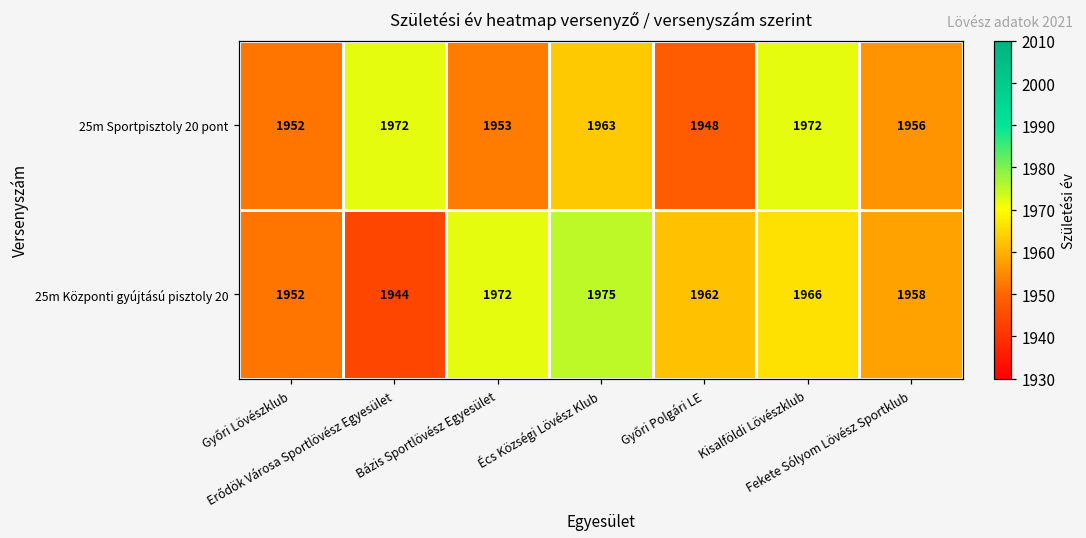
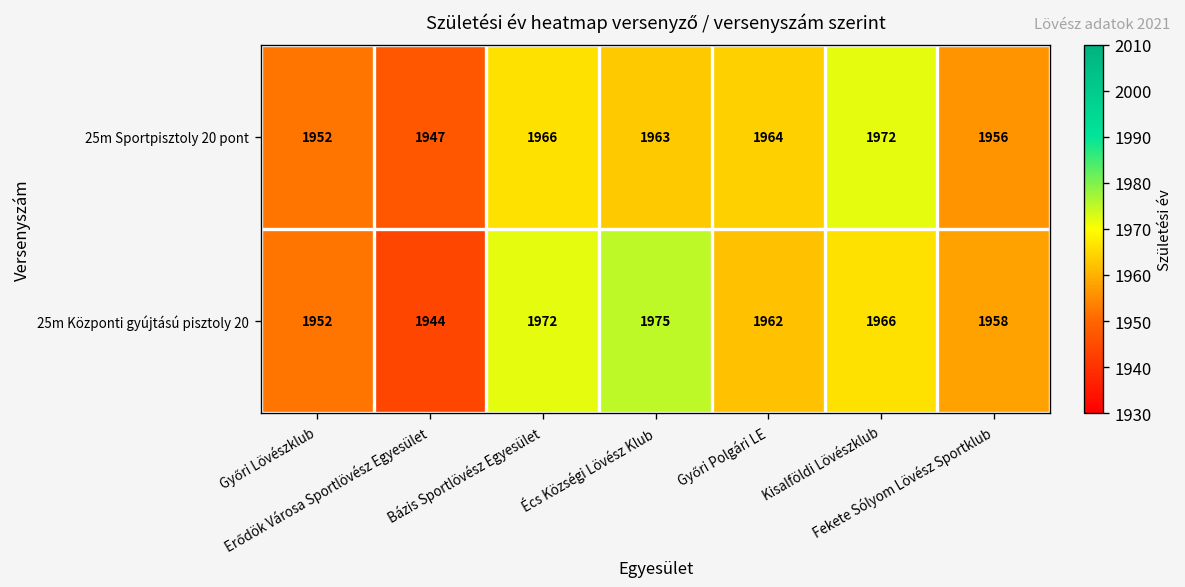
25m Sportpisztoly 20 pont, Erődök Városa Sportlövész Egyesület: 1972 -> 1947
25m Sportpisztoly 20 pont, Bázis Sportlövész Egyesület: 1953 -> 1966
25m Sportpisztoly 20 pont, Győri Polgári LE: 1948 -> 1964
